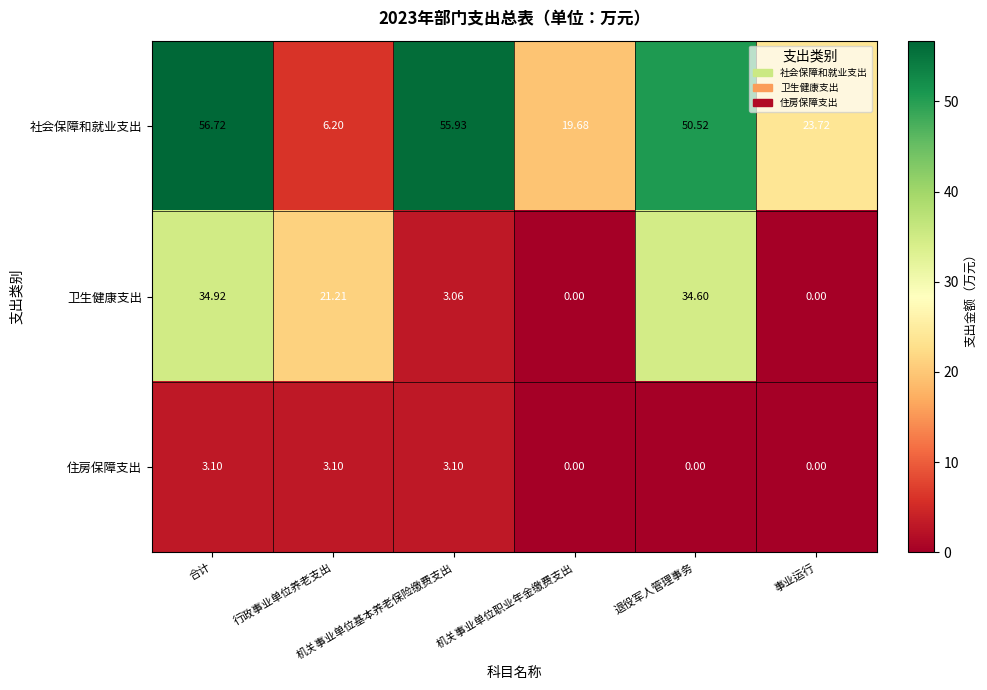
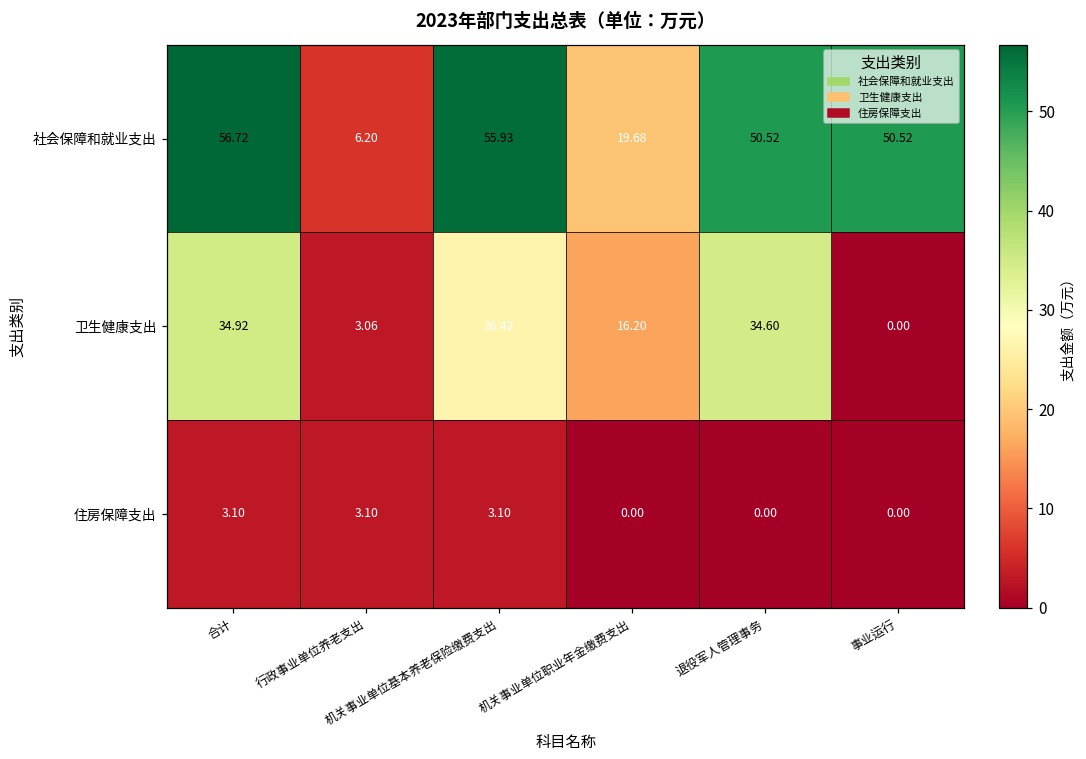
社会保障和就业支出, 事业运行: 23.72 -> 50.52
卫生健康支出, 行政事业单位养老支出: 21.21 -> 3.06
卫生健康支出, 机关事业单位基本养老保险缴费支出: 3.06 -> 26.42
卫生健康支出, 机关事业单位职业年金缴费支出: 0.00 -> 16.20
